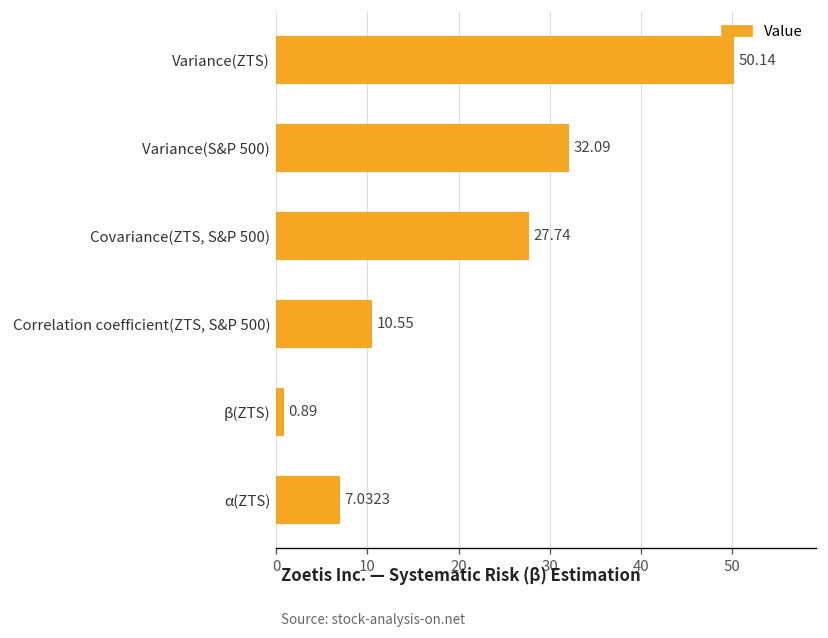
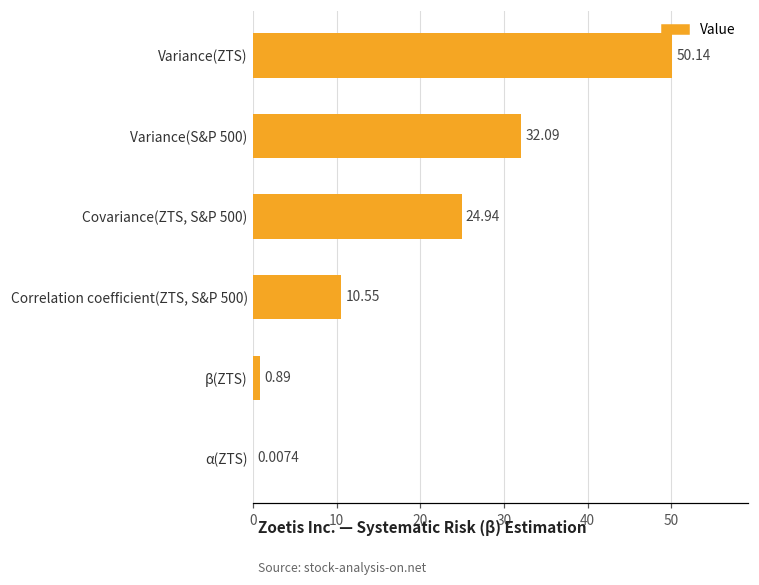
Covariance(ZTS, S&P 500): 27.74 -> 24.94
α(ZTS): 7.0323 -> 0.0074
